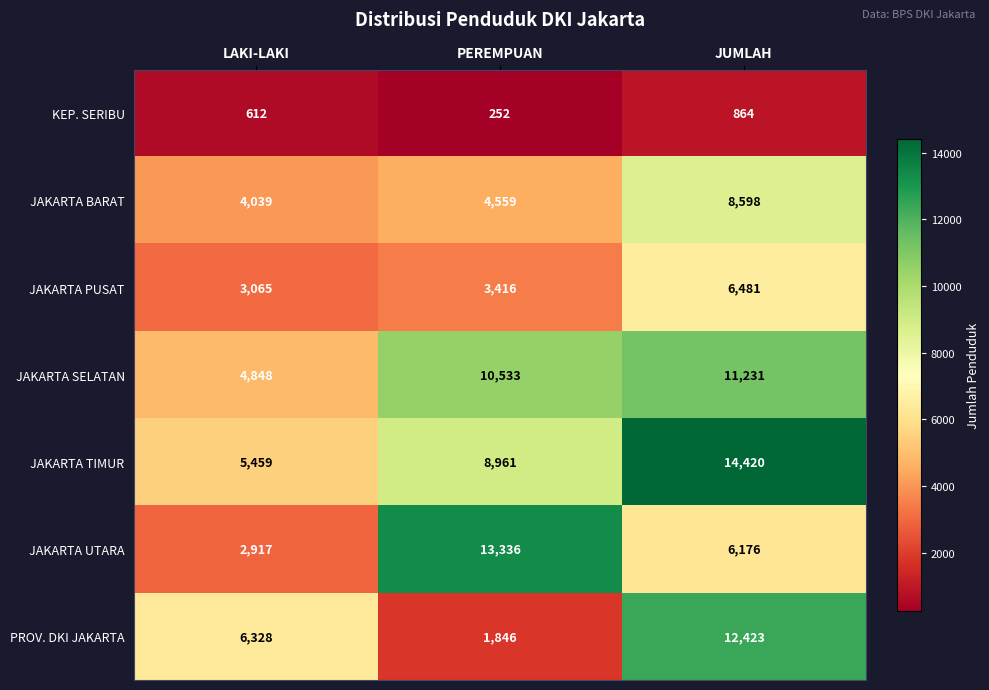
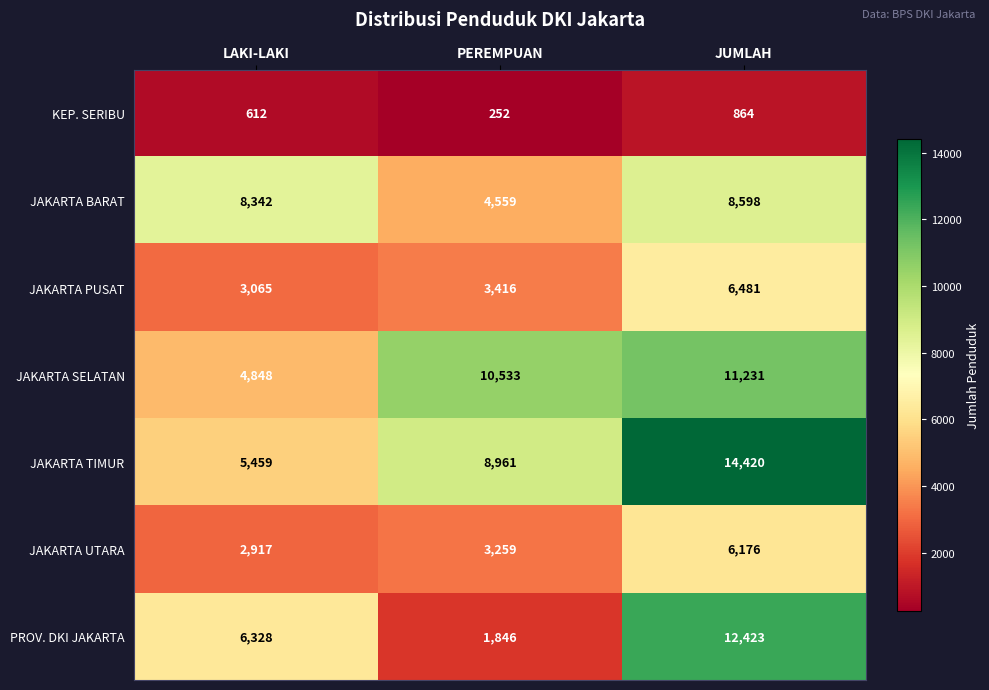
JAKARTA BARAT, LAKI-LAKI: 4,039 -> 8,342
JAKARTA UTARA, PEREMPUAN: 13,336 -> 3,259
